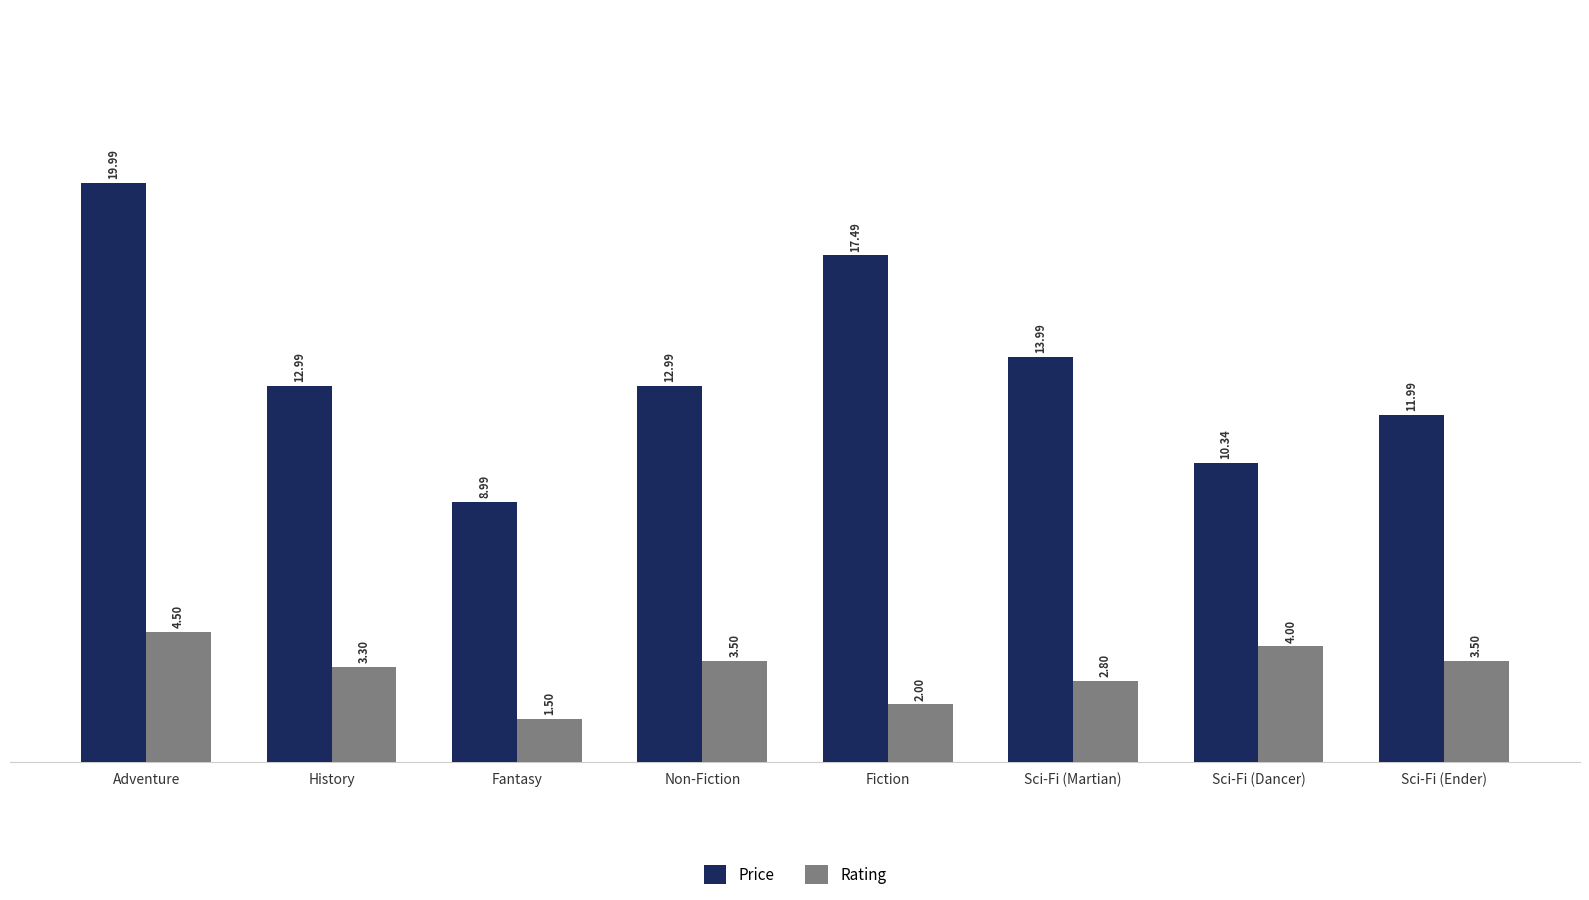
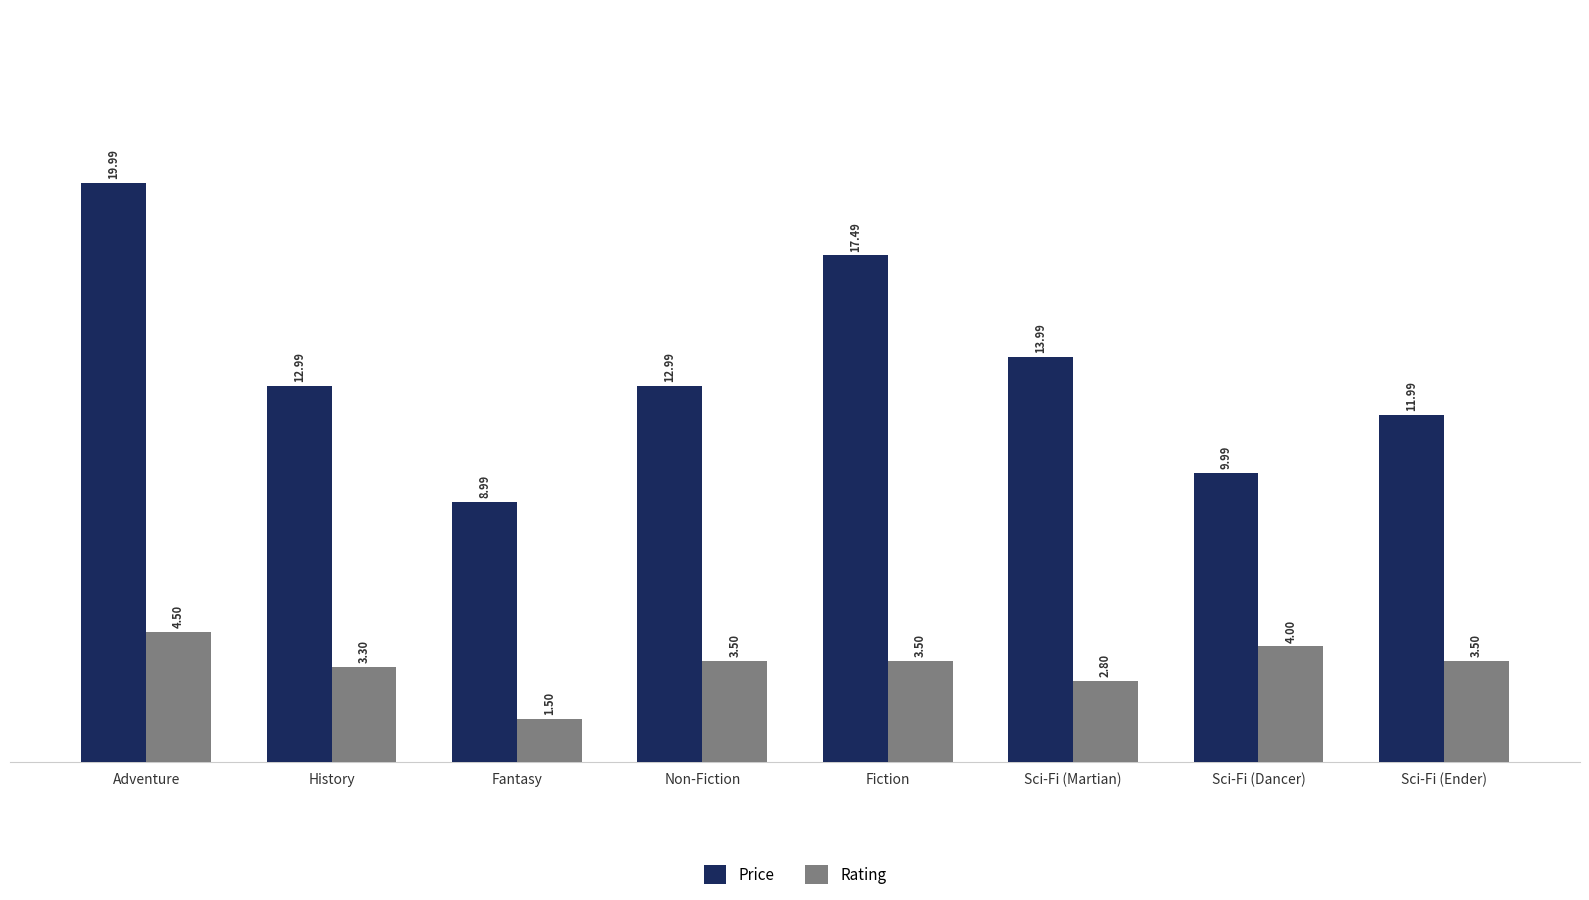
Rating, Fiction: 2.00 -> 3.50
Price, Sci-Fi (Dancer): 10.34 -> 9.99
